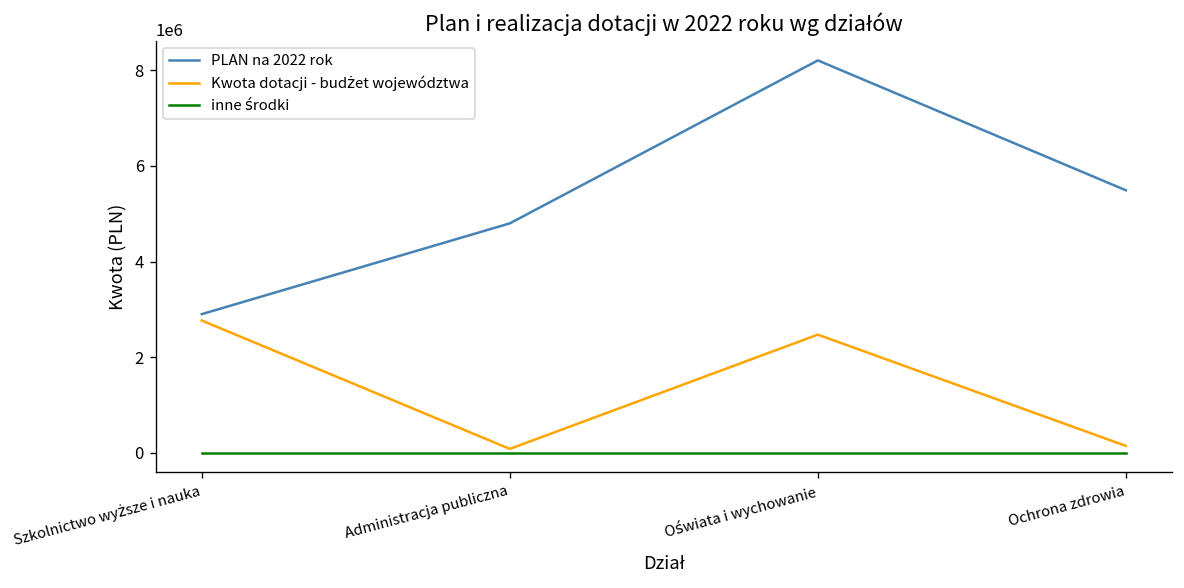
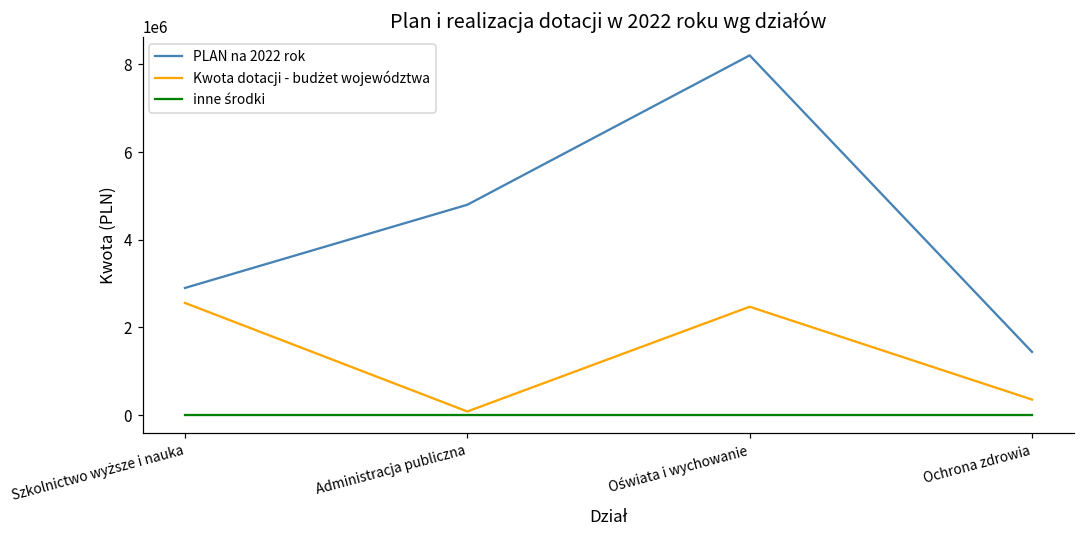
Kwota dotacji - budżet województwa, Szkolnictwo wyższe i nauka: 2800000 -> 2600000
PLAN na 2022 rok, Ochrona zdrowia: 5500000 -> 1400000
Kwota dotacji - budżet województwa, Ochrona zdrowia: 100000 -> 400000
